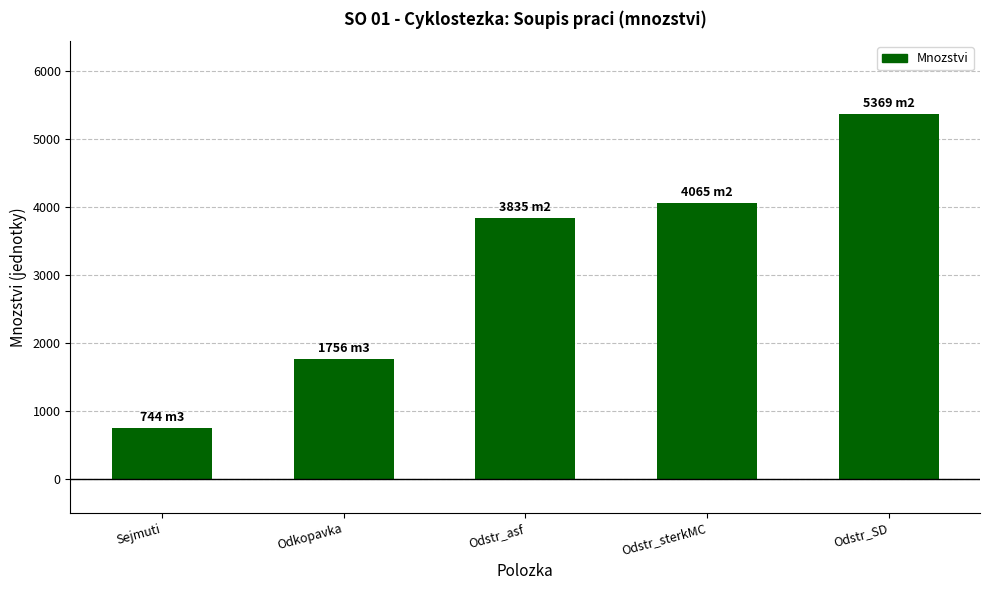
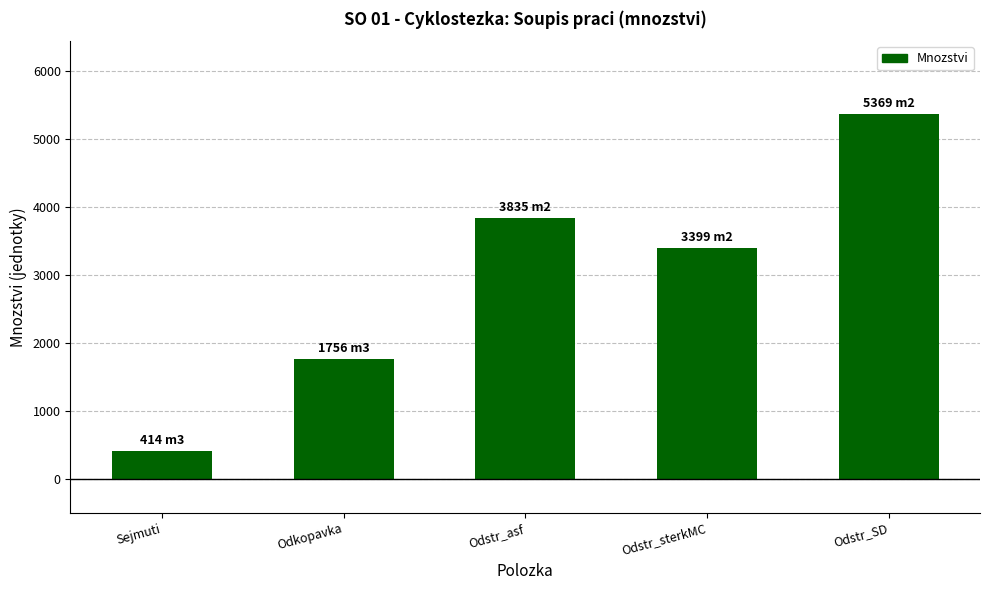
Sejmuti: 744 -> 414
Odstr_sterkMC: 4065 -> 3399
